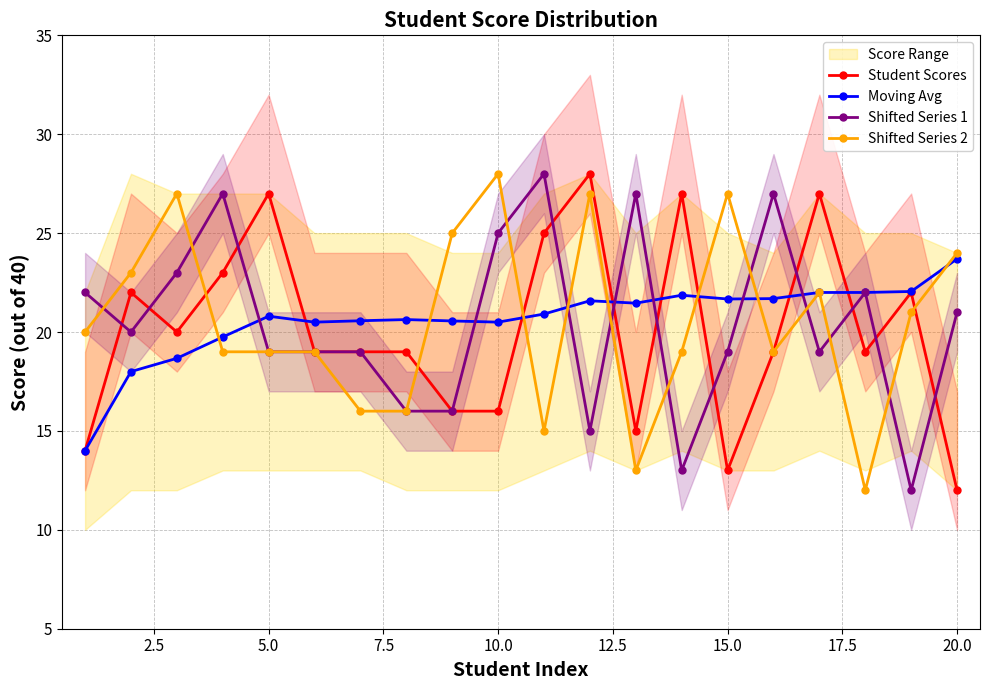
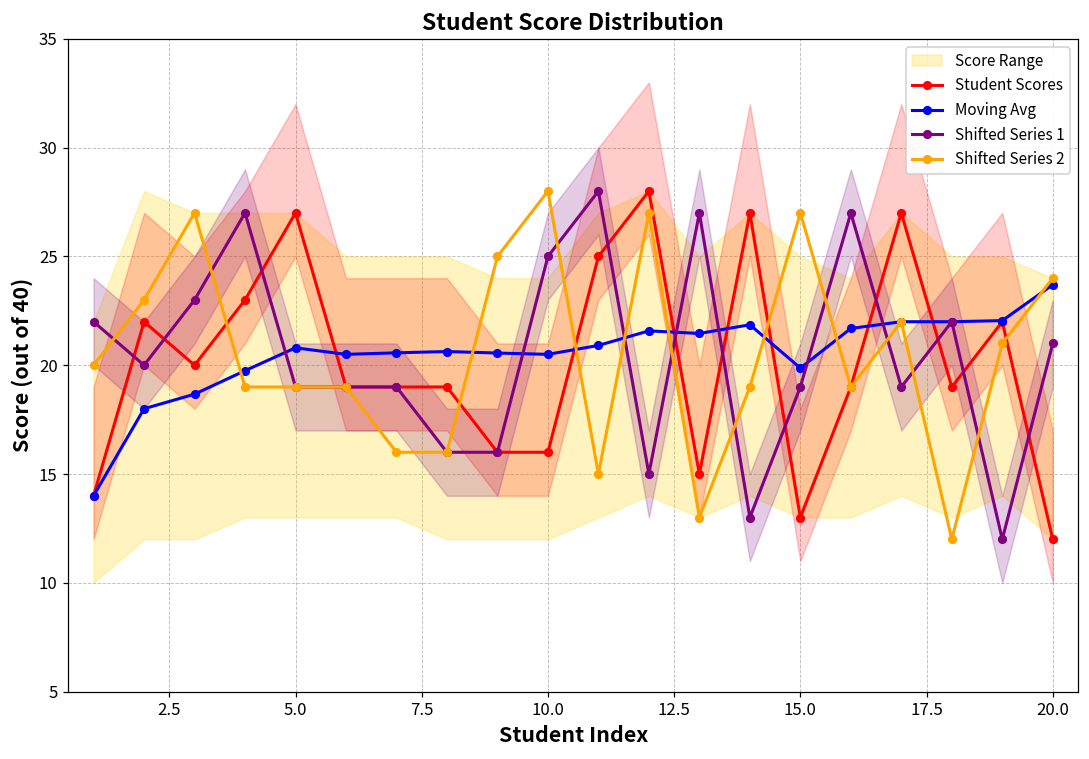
Moving Avg, 15.0: 21.7 -> 19.9
